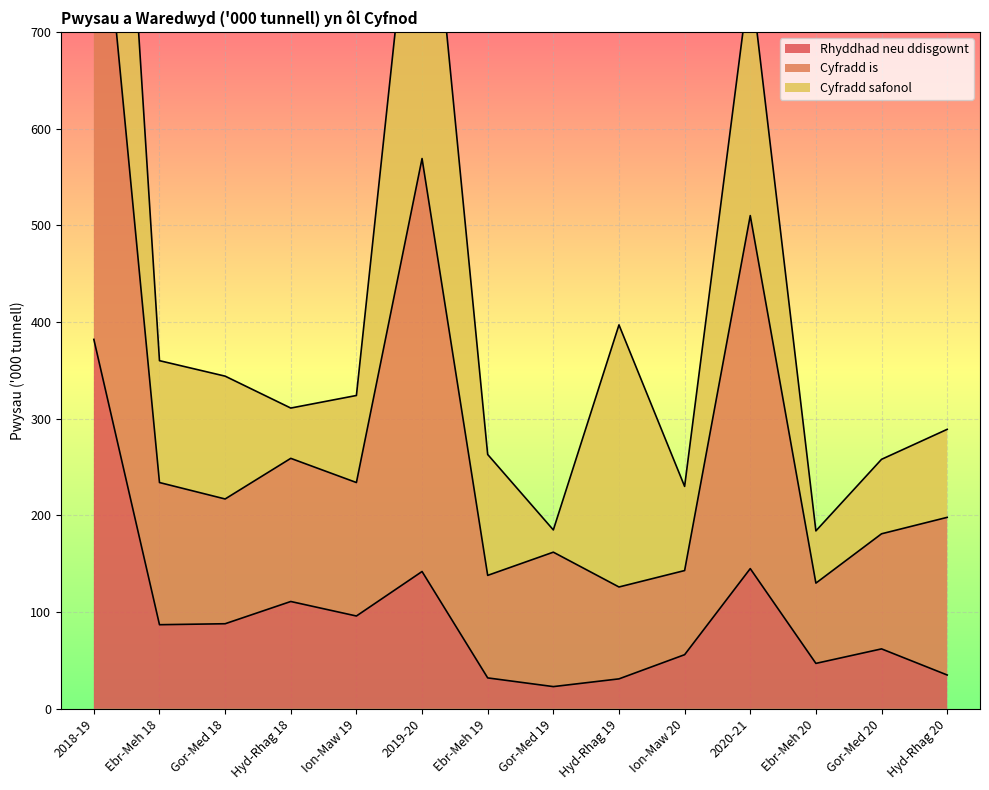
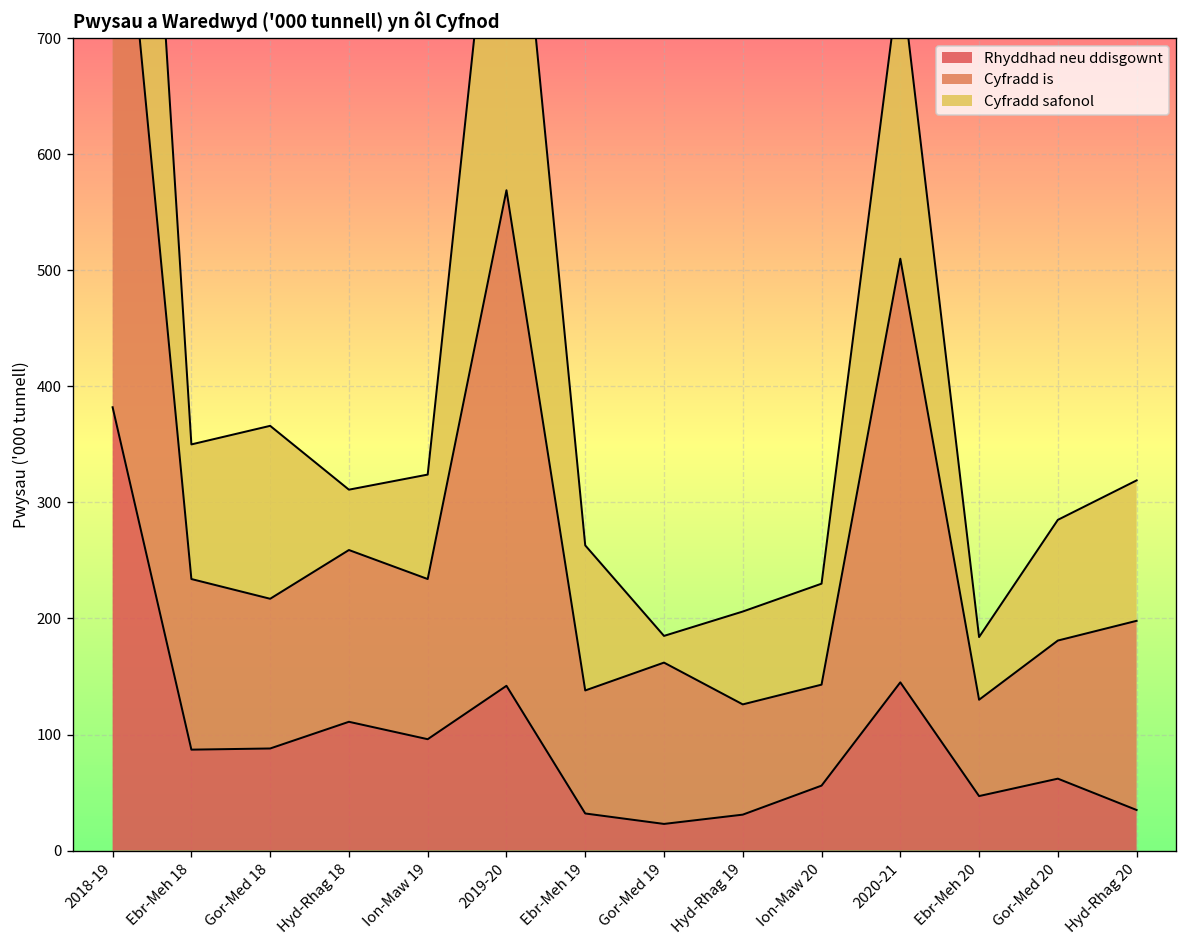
Cyfradd safonol, Ebr-Meh 18: 130 -> 120
Cyfradd safonol, Gor-Med 18: 130 -> 150
Cyfradd safonol, Hyd-Rhag 19: 270 -> 80
Cyfradd safonol, Gor-Med 20: 80 -> 100
Cyfradd safonol, Hyd-Rhag 20: 90 -> 120
